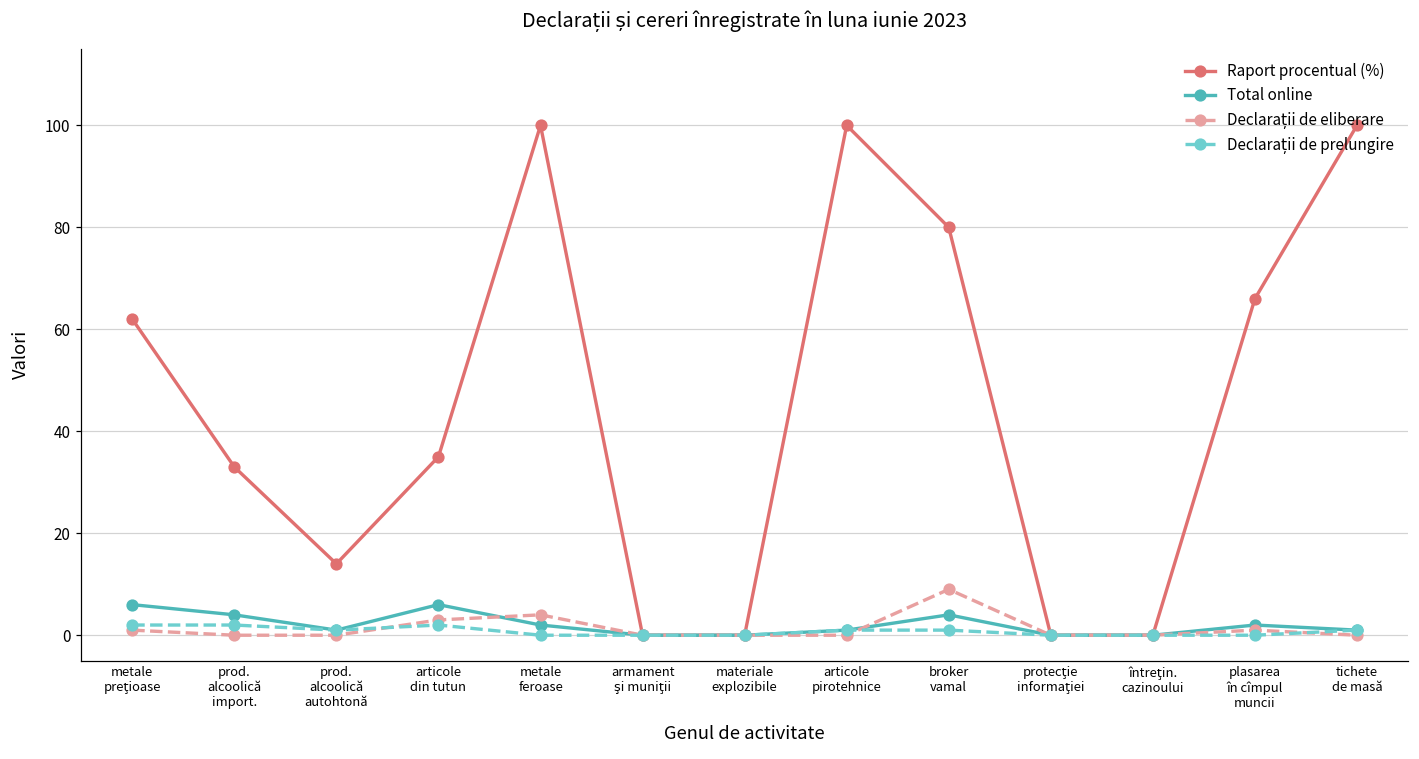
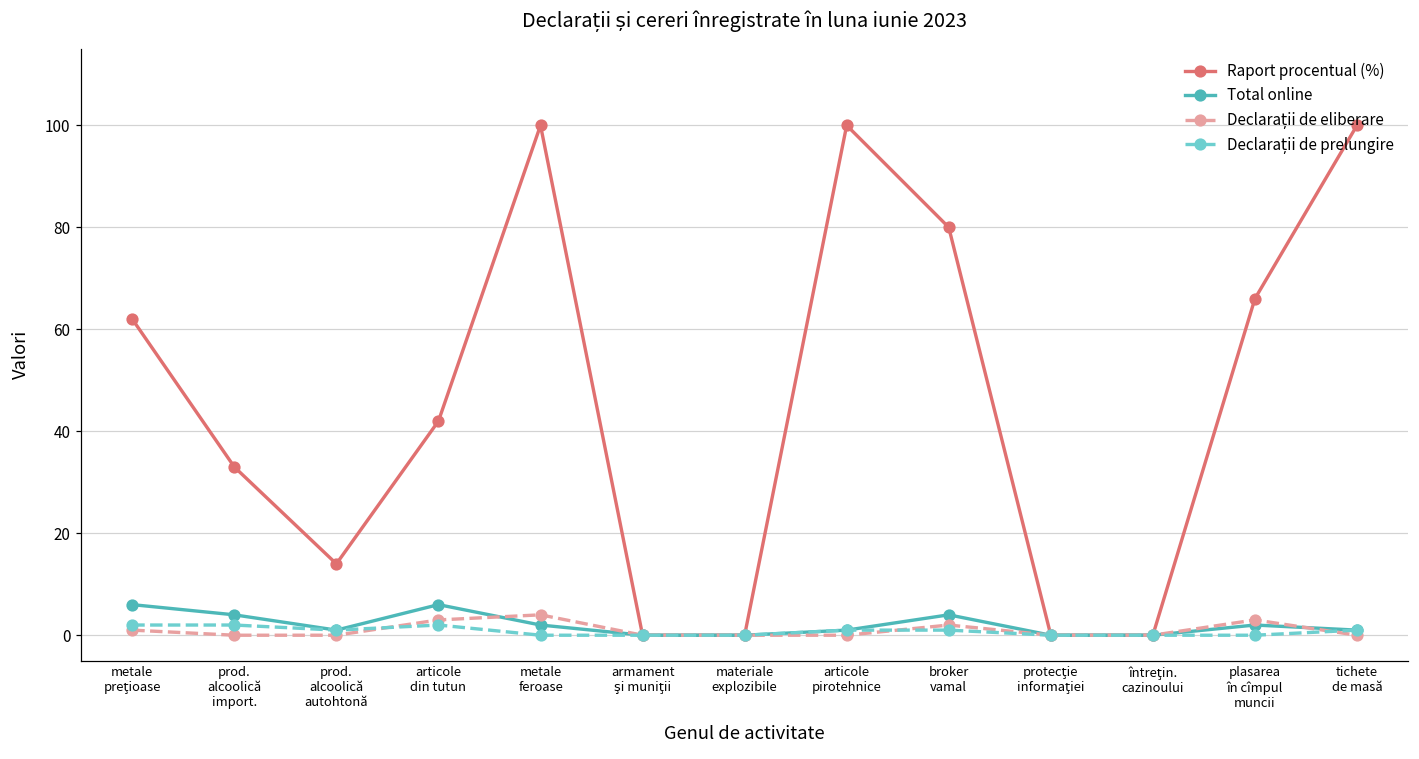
Raport procentual (%), articole din tutun: 35 -> 42
Declarații de eliberare, broker vamal: 9 -> 2
Declarații de eliberare, plasarea în cîmpul muncii: 1 -> 3
